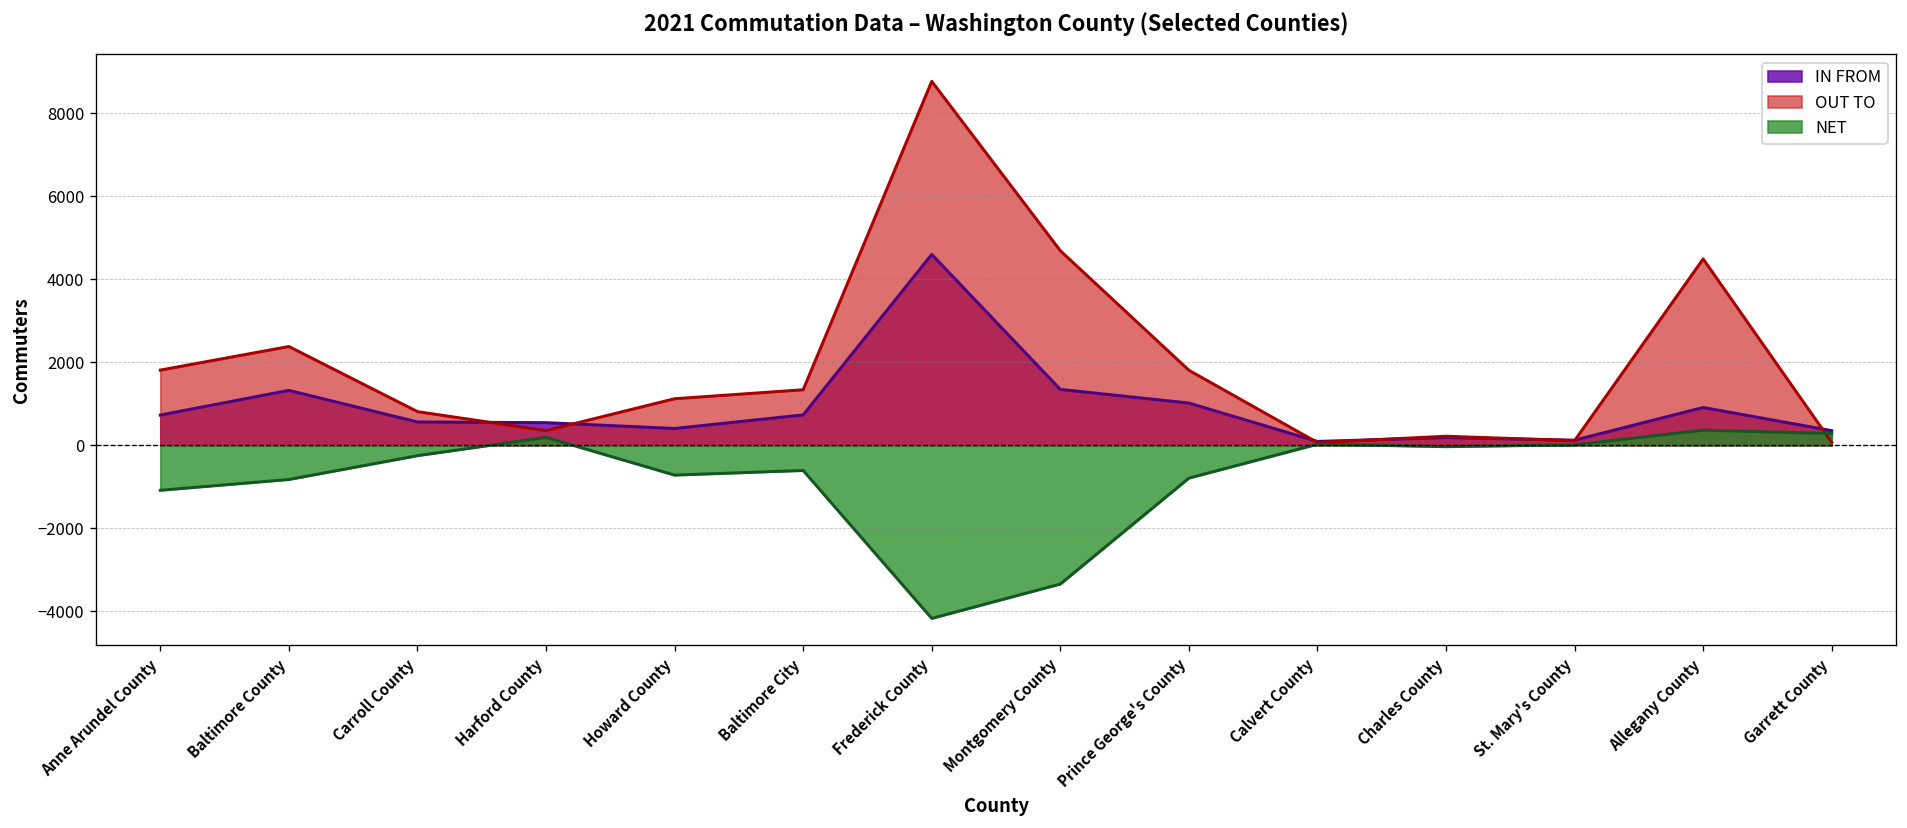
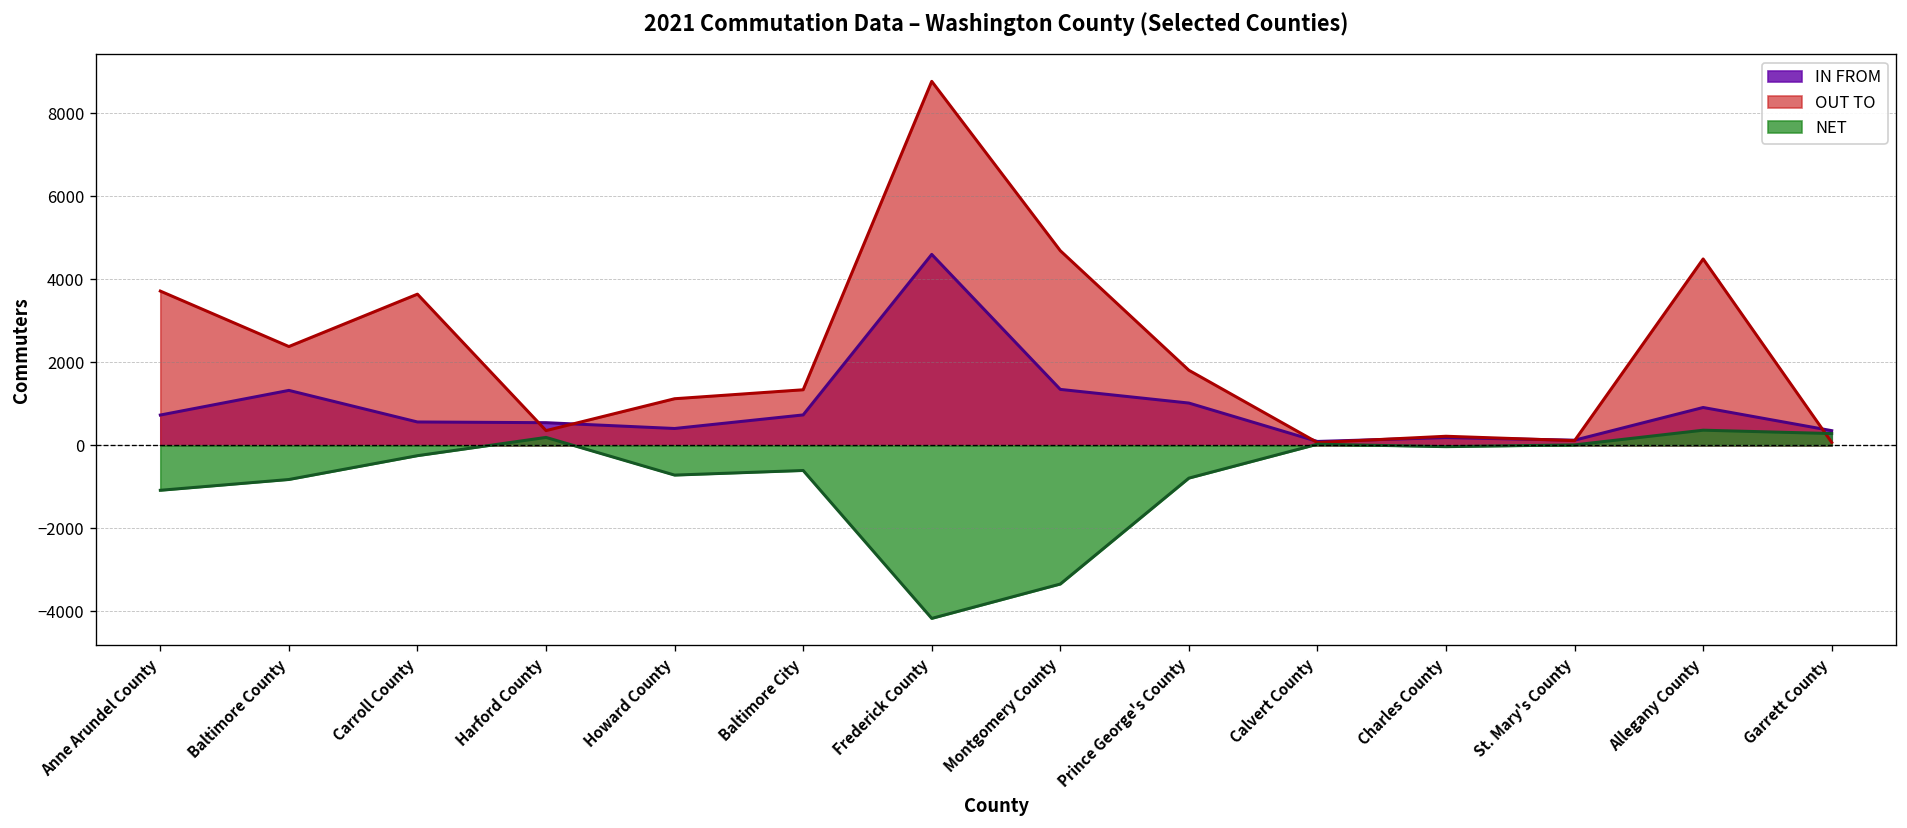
OUT TO, Anne Arundel County: 1800 -> 3700
OUT TO, Carroll County: 800 -> 3600
